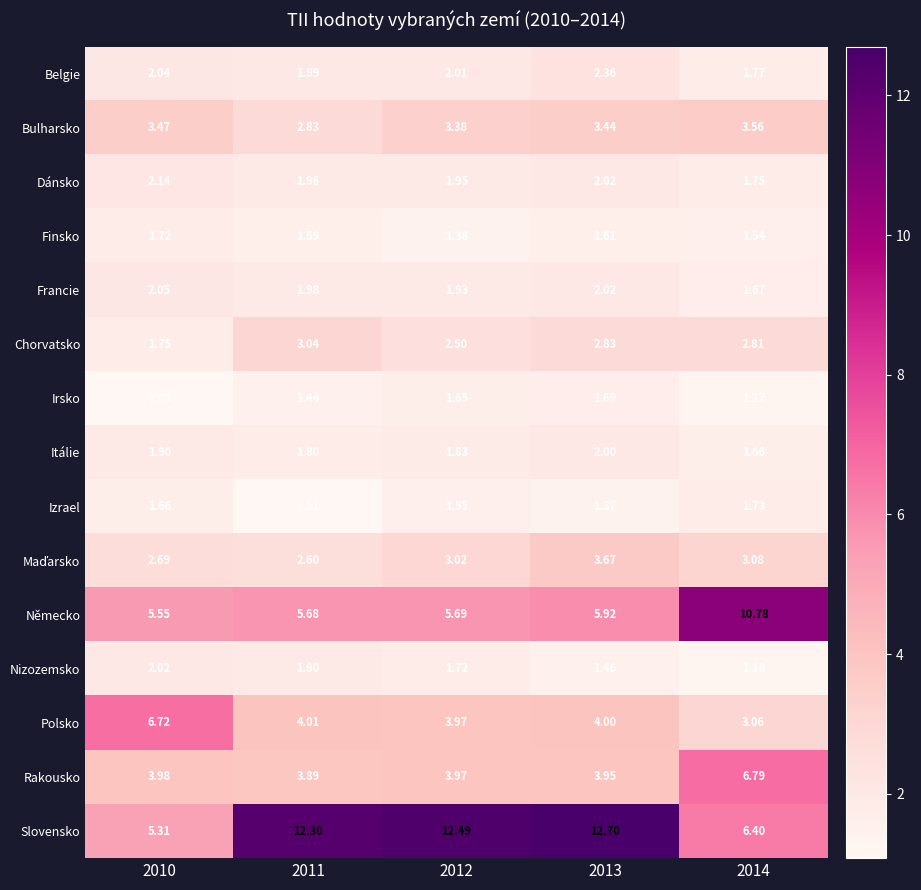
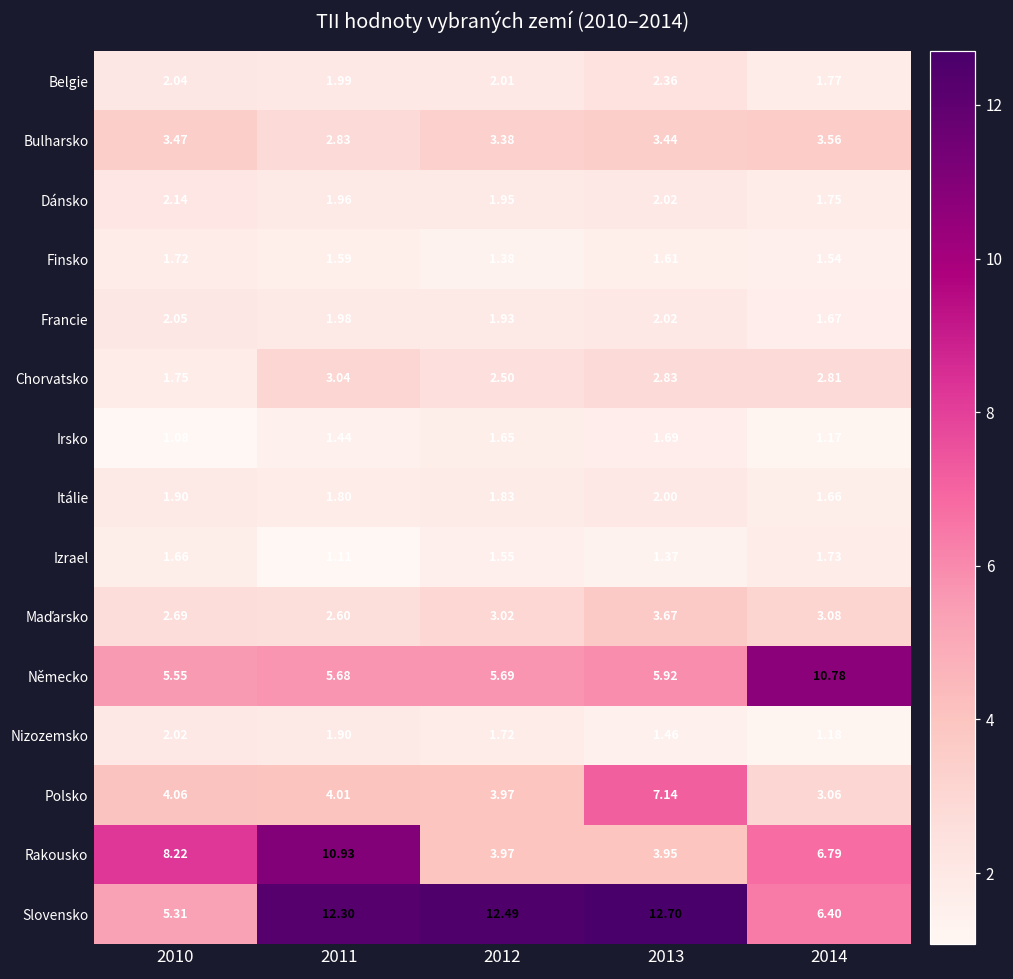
Polsko, 2010: 6.72 -> 4.06
Polsko, 2013: 4.00 -> 7.14
Rakousko, 2010: 3.98 -> 8.22
Rakousko, 2011: 3.89 -> 10.93
